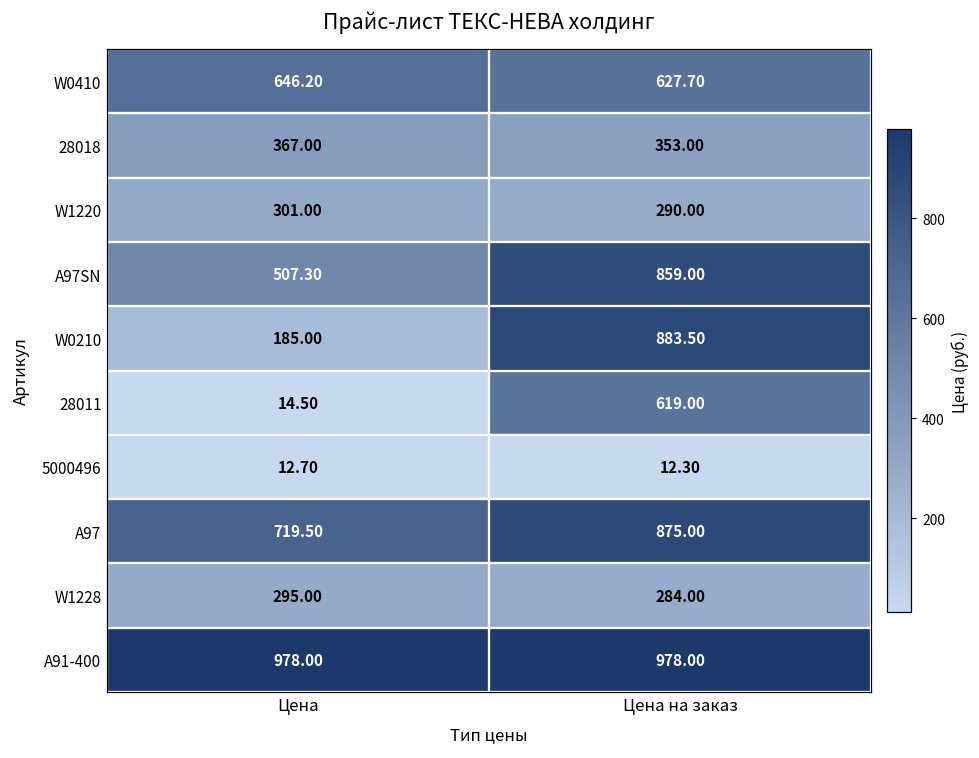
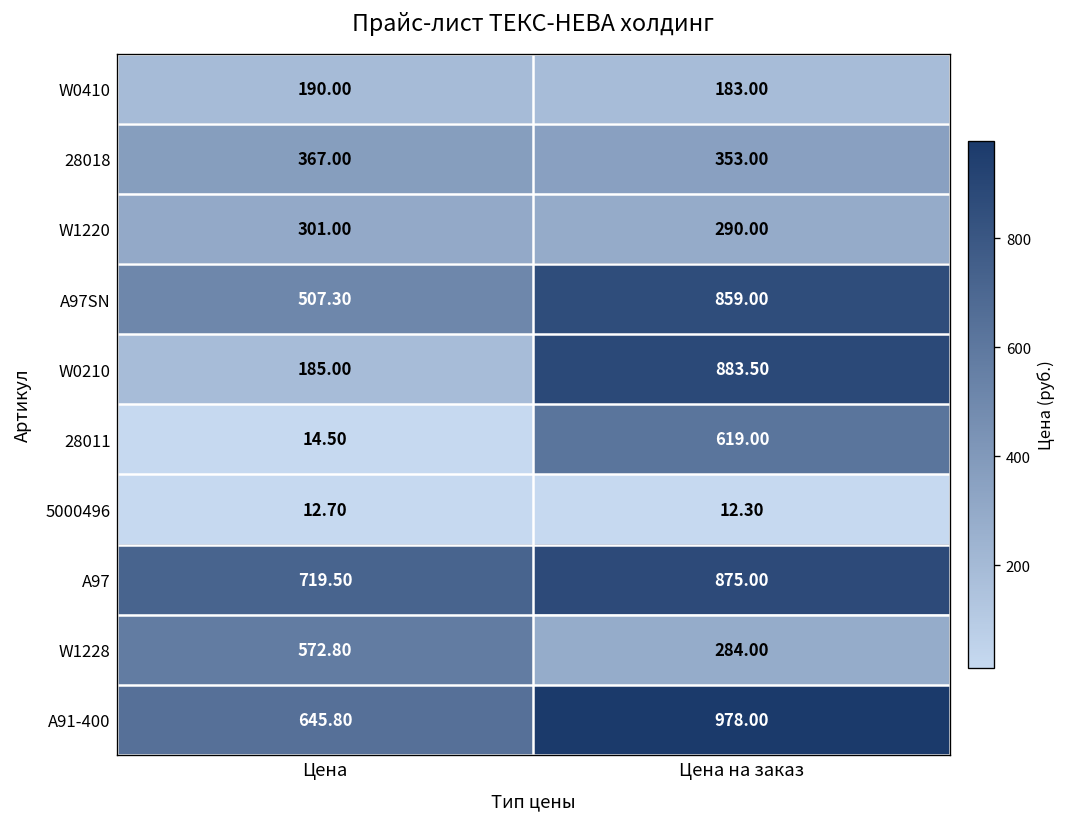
W0410, Цена: 646.20 -> 190.00
W0410, Цена на заказ: 627.70 -> 183.00
W1228, Цена: 295.00 -> 572.80
A91-400, Цена: 978.00 -> 645.80
